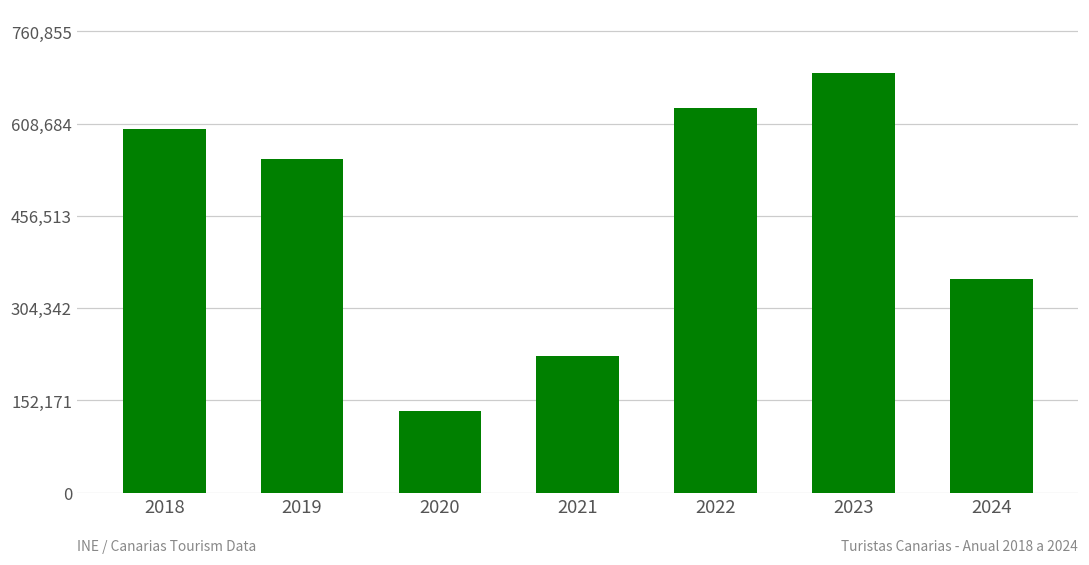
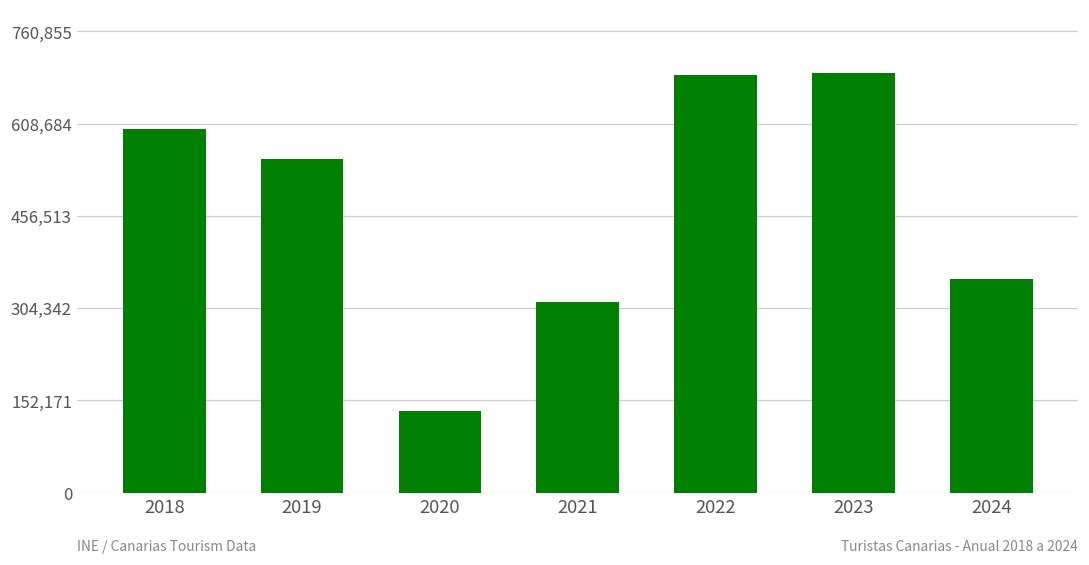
2021: 230,000 -> 310,000
2022: 630,000 -> 690,000
